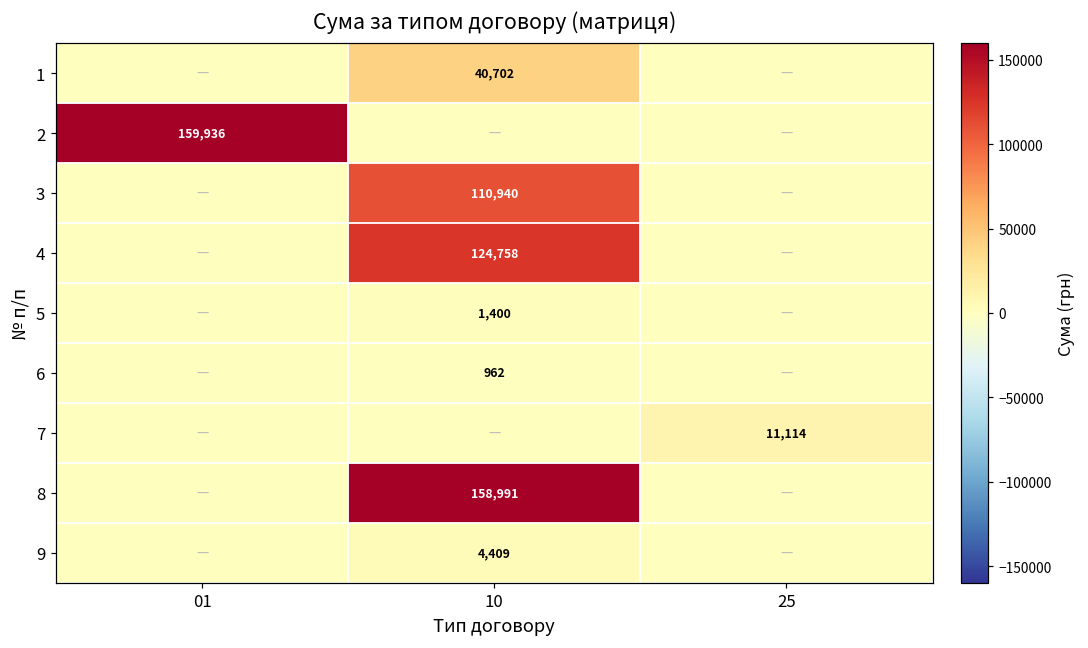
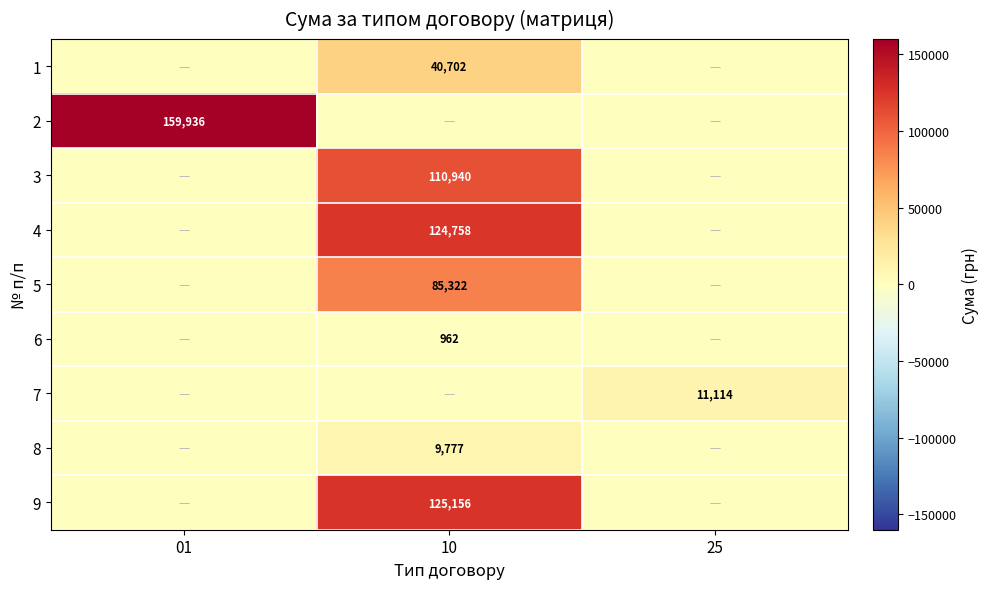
5, 10: 1,400 -> 85,322
8, 10: 158,991 -> 9,777
9, 10: 4,409 -> 125,156
